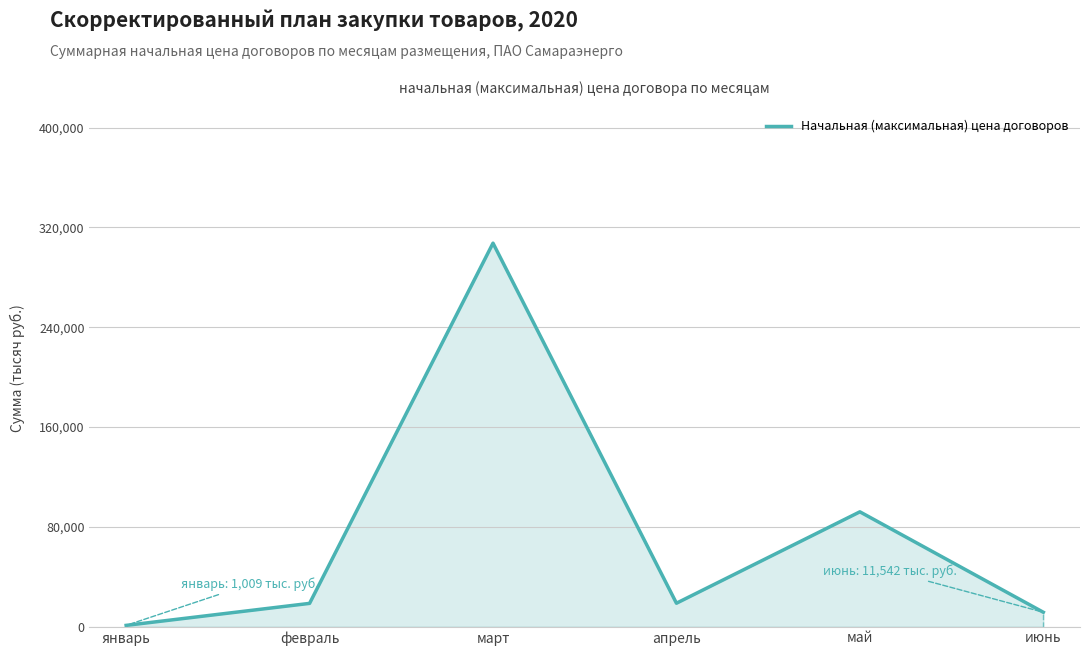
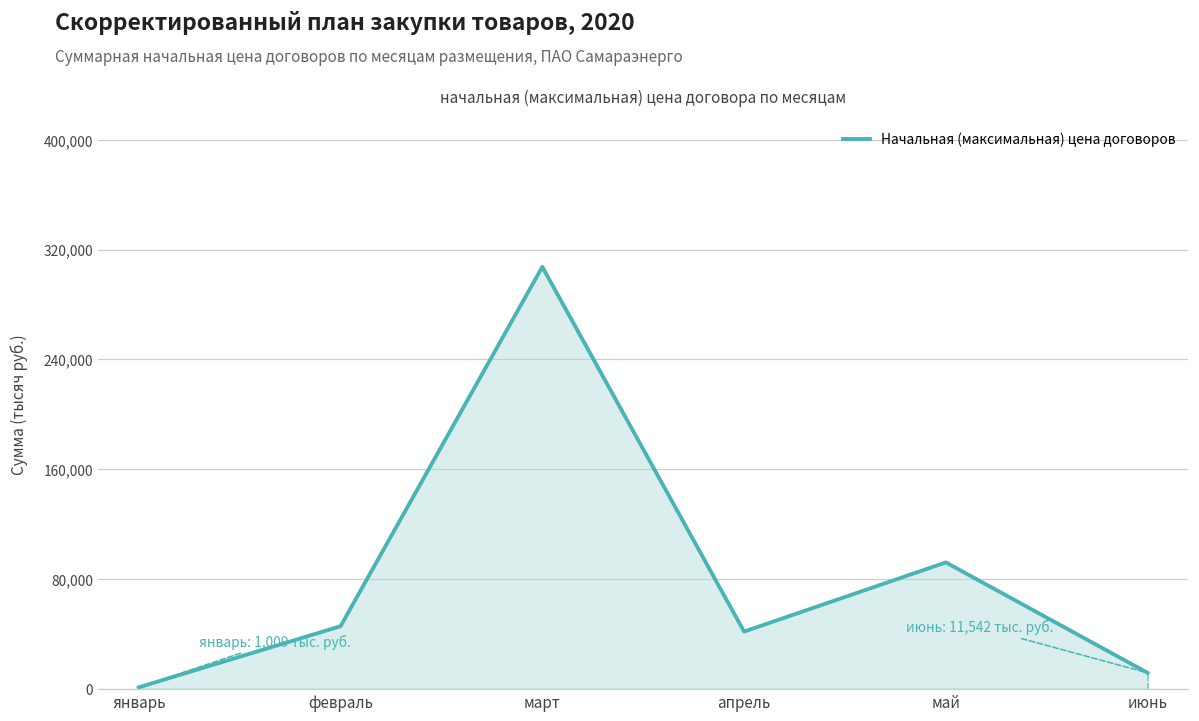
февраль: 19,000 -> 46,000
апрель: 19,000 -> 42,000
